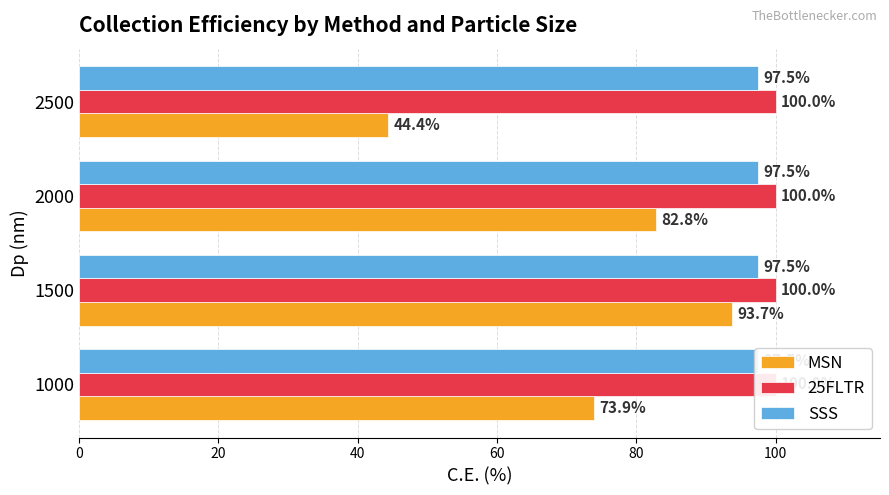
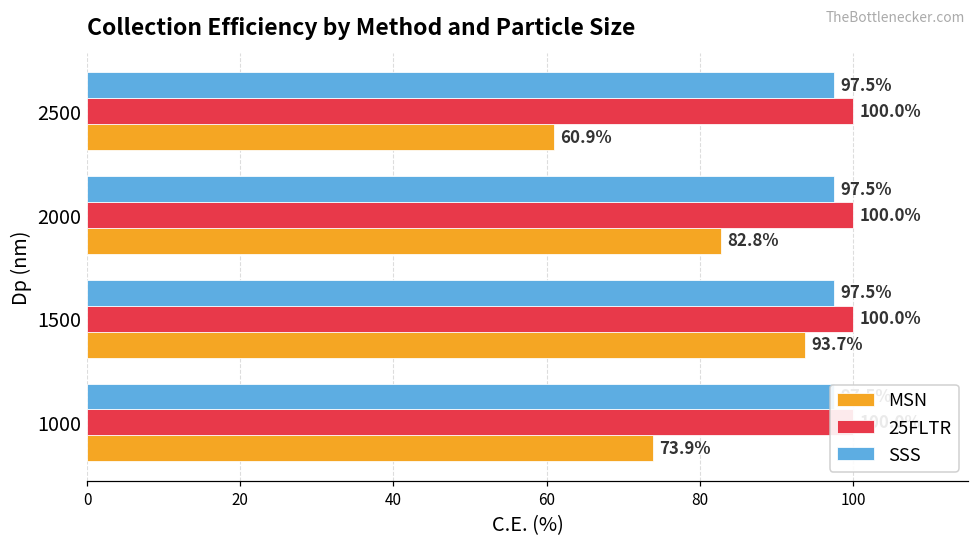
MSN, 2500: 44.4% -> 60.9%
